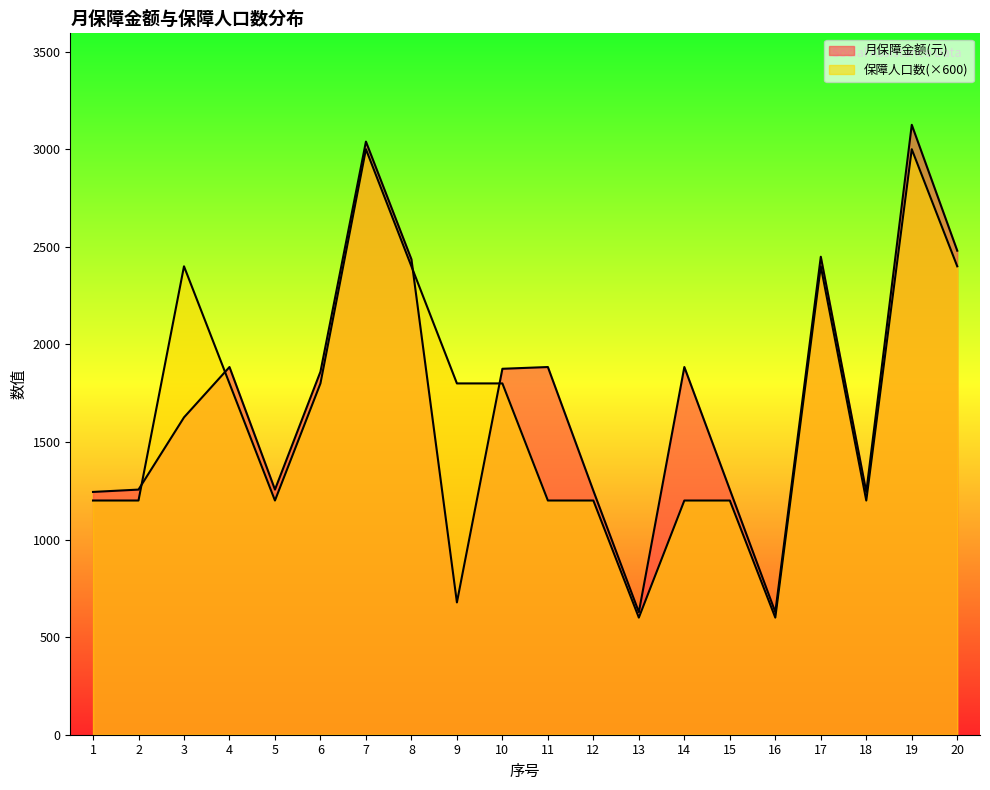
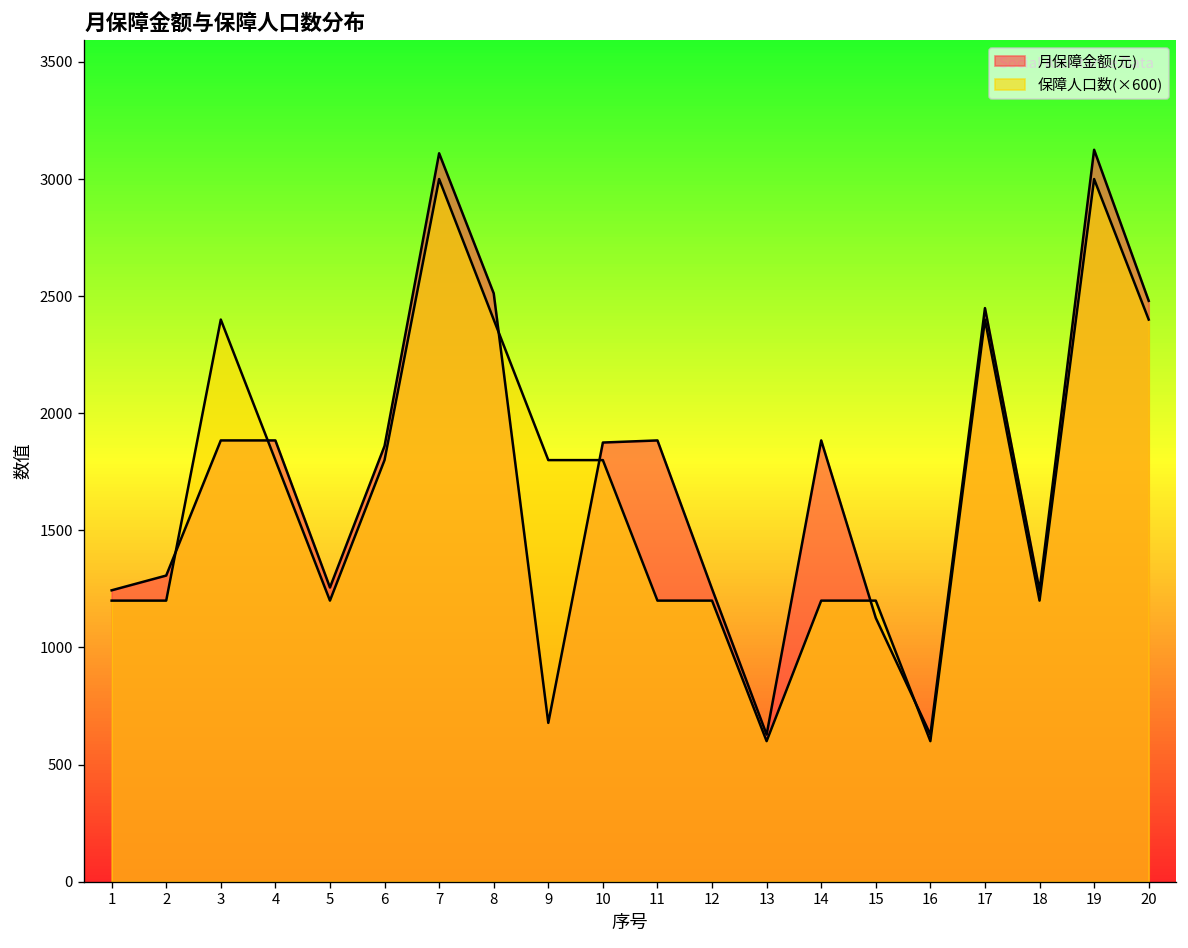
月保障金额(元), 2: 1260 -> 1310
月保障金额(元), 3: 1630 -> 1880
月保障金额(元), 7: 3040 -> 3110
月保障金额(元), 8: 2440 -> 2510
月保障金额(元), 15: 1260 -> 1130
